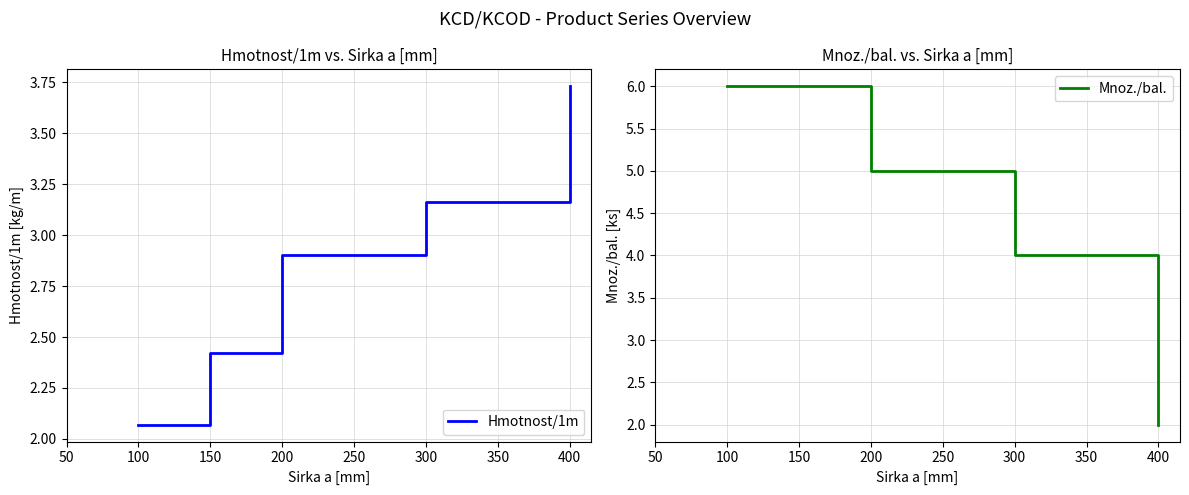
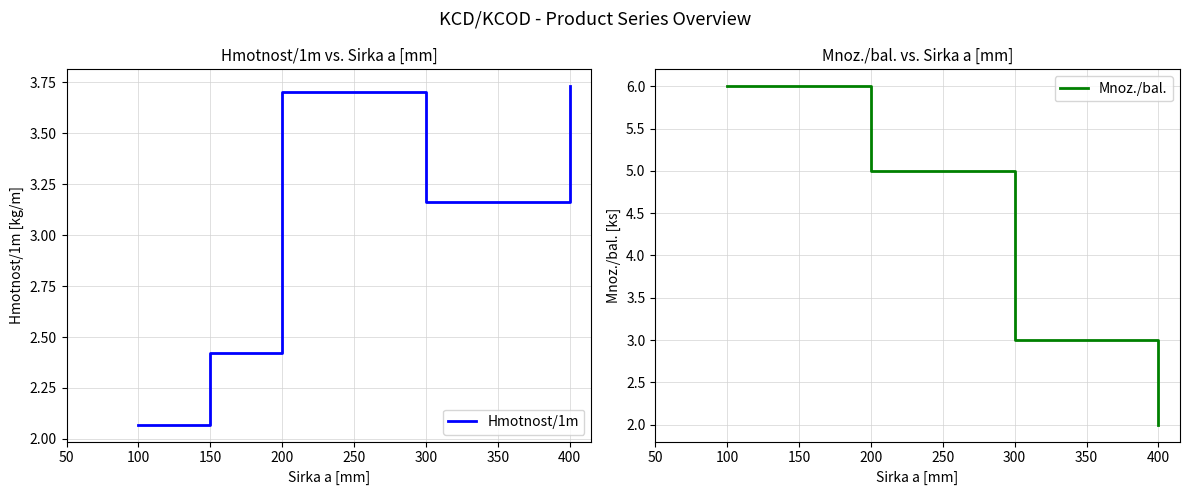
Hmotnost/1m vs. Sirka a [mm], 200: 2.9 -> 3.7
Mnoz./bal. vs. Sirka a [mm], 300: 4 -> 3
